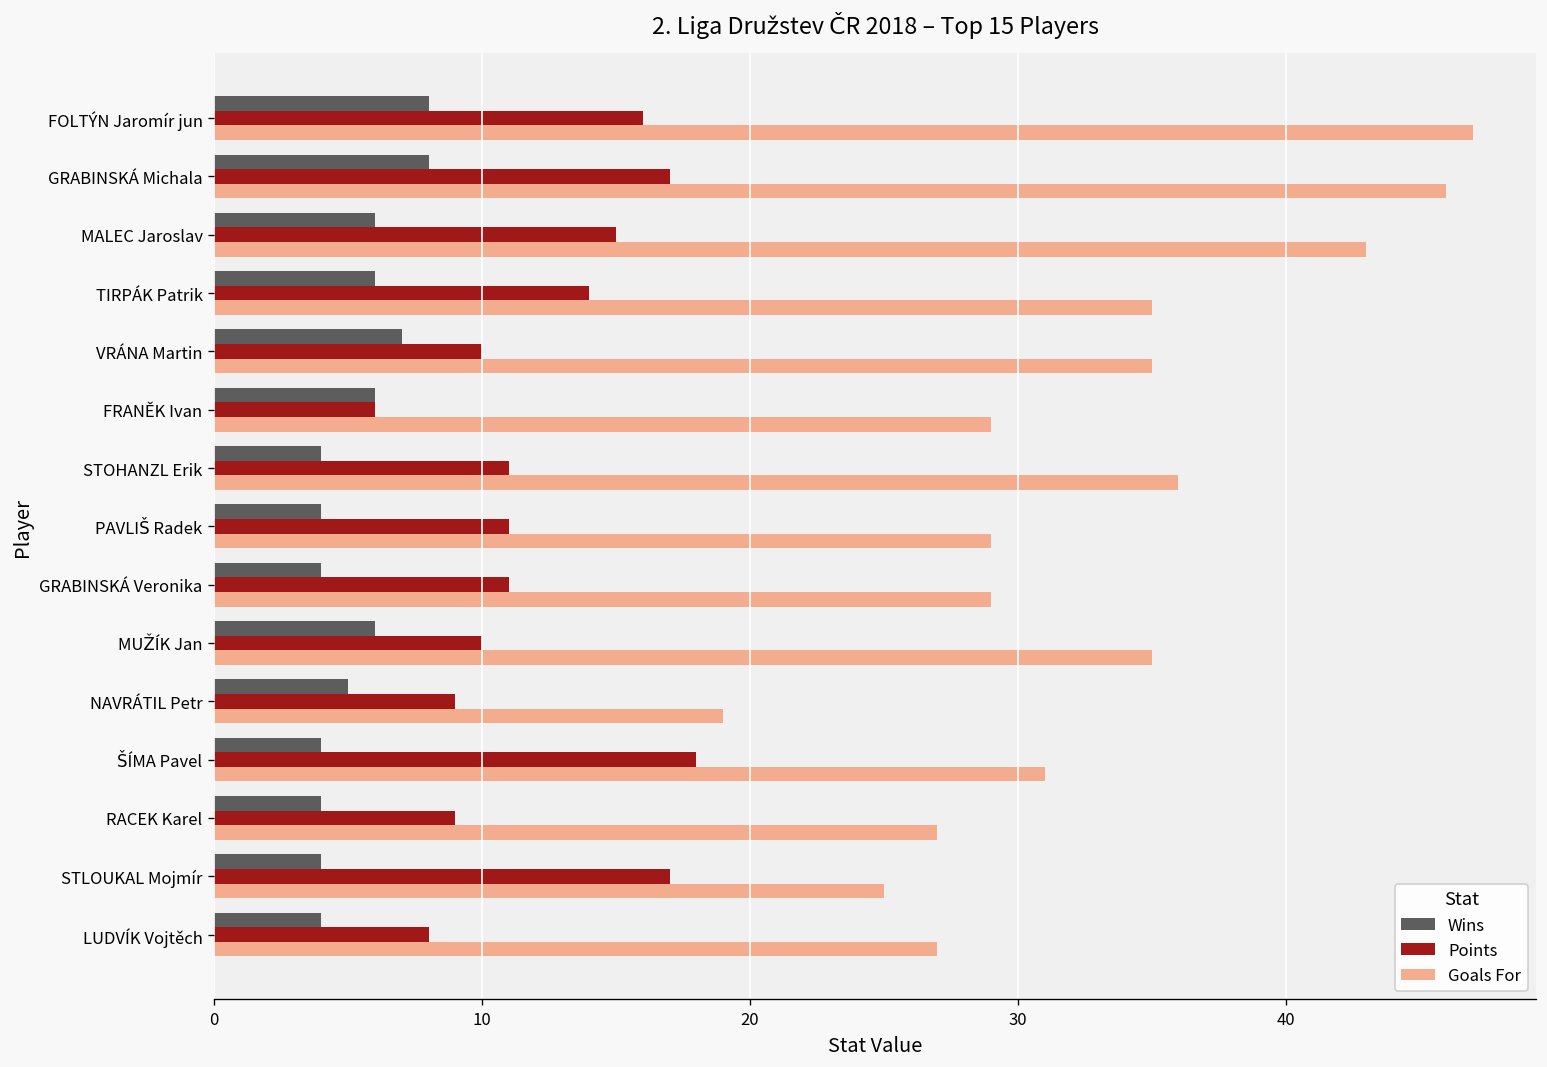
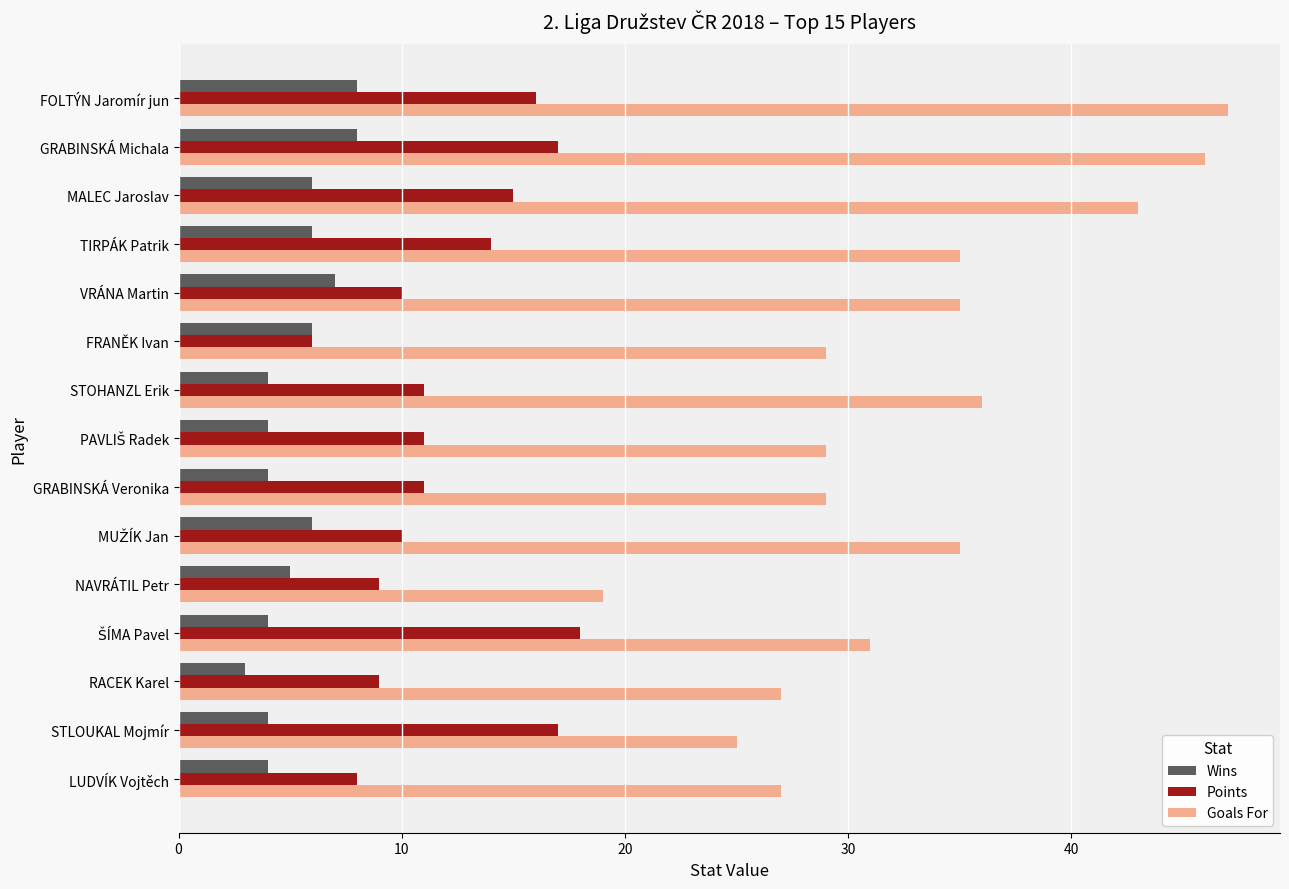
Wins, RACEK Karel: 4 -> 3
